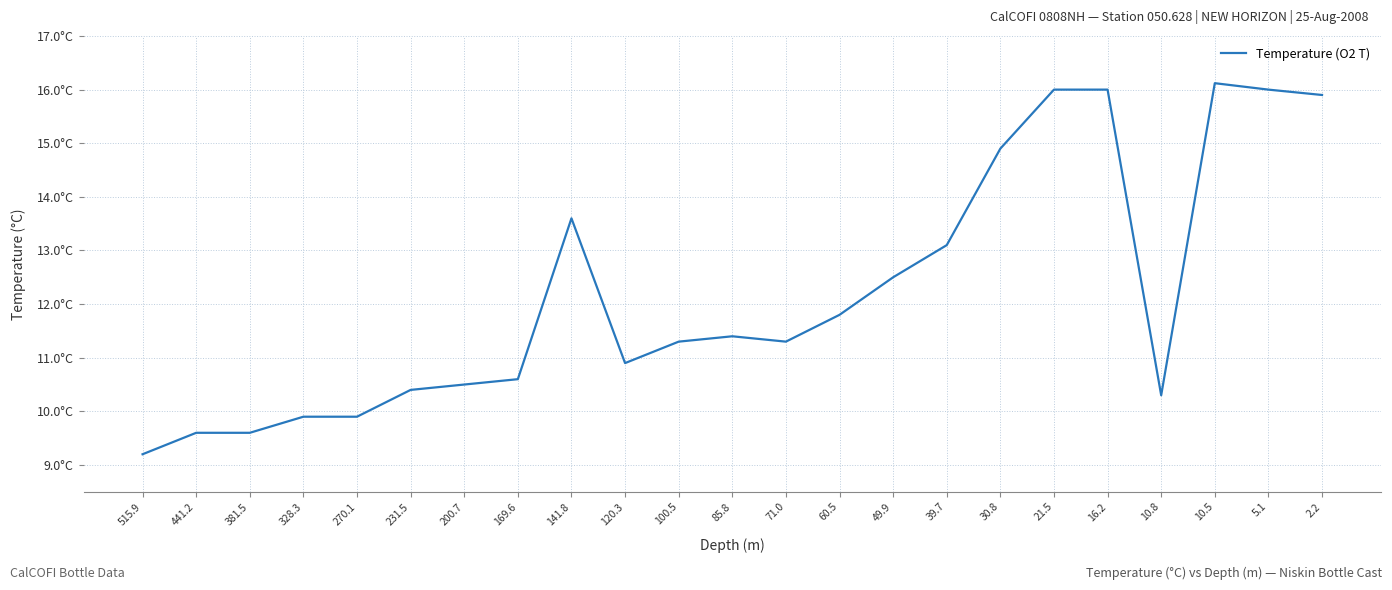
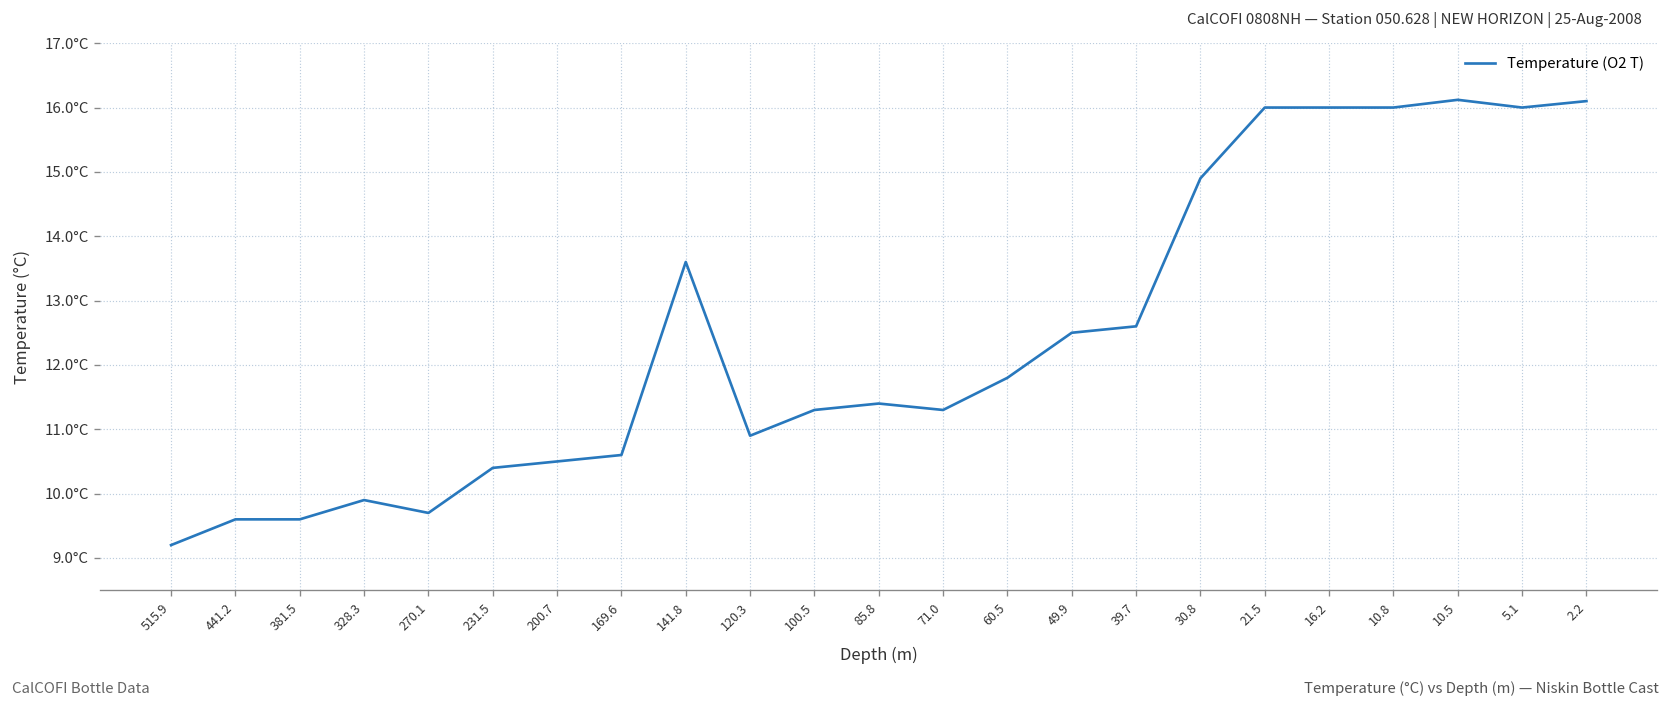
270.1: 9.9°C -> 9.7°C
39.7: 13.1°C -> 12.6°C
10.8: 10.3°C -> 16.0°C
2.2: 15.9°C -> 16.1°C
